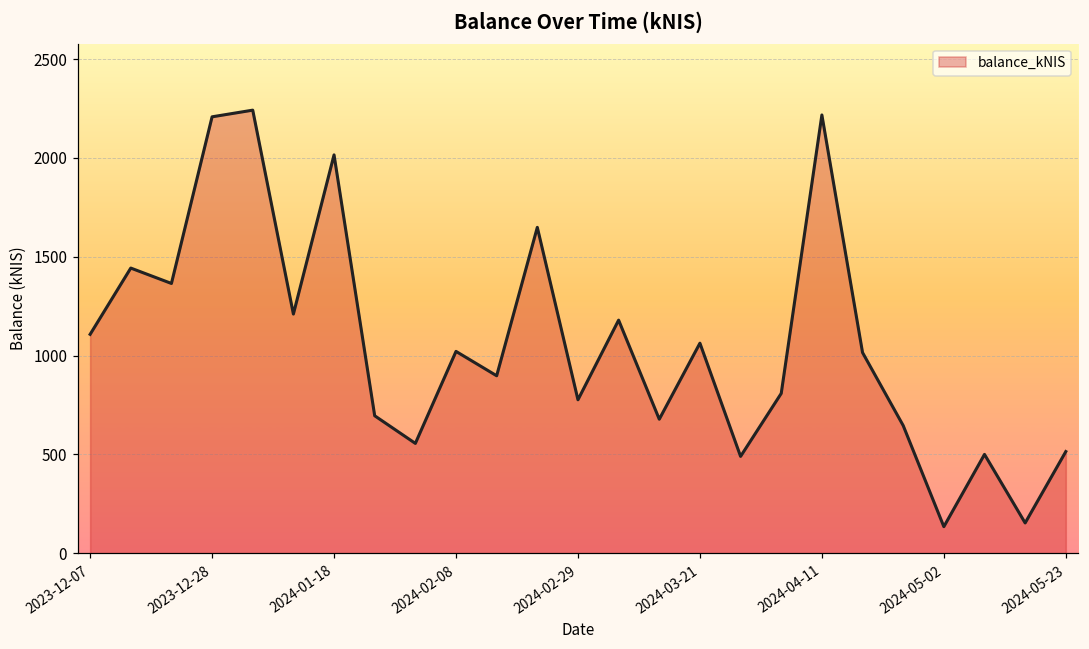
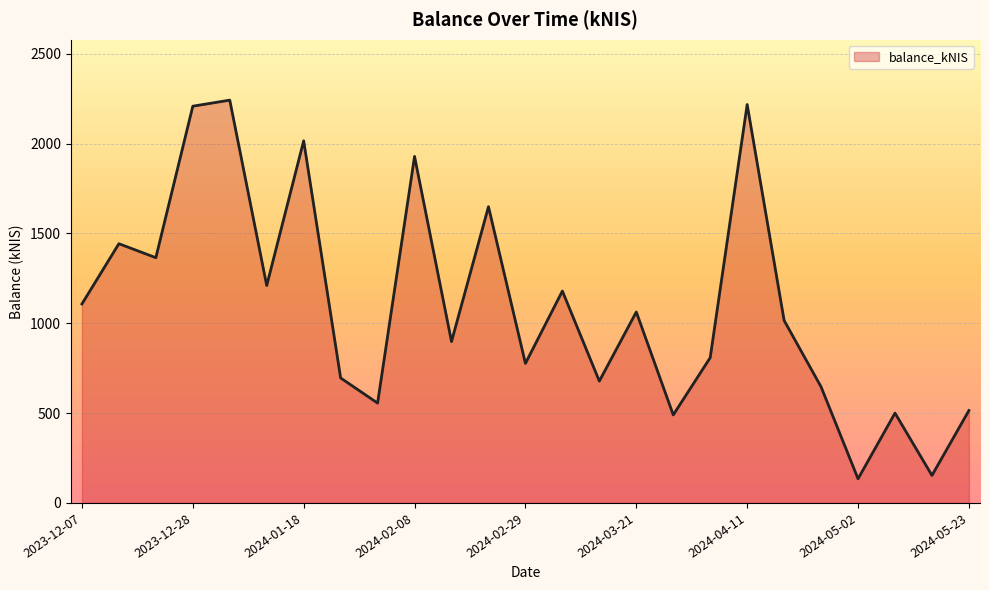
2024-02-08: 1020 -> 1930
